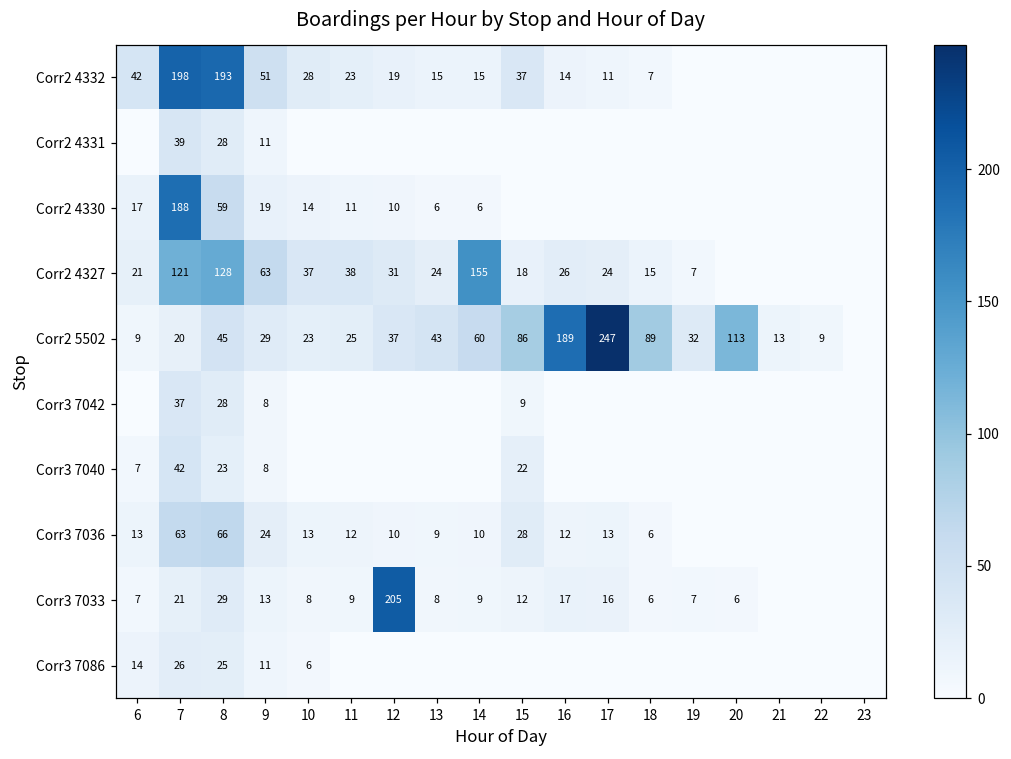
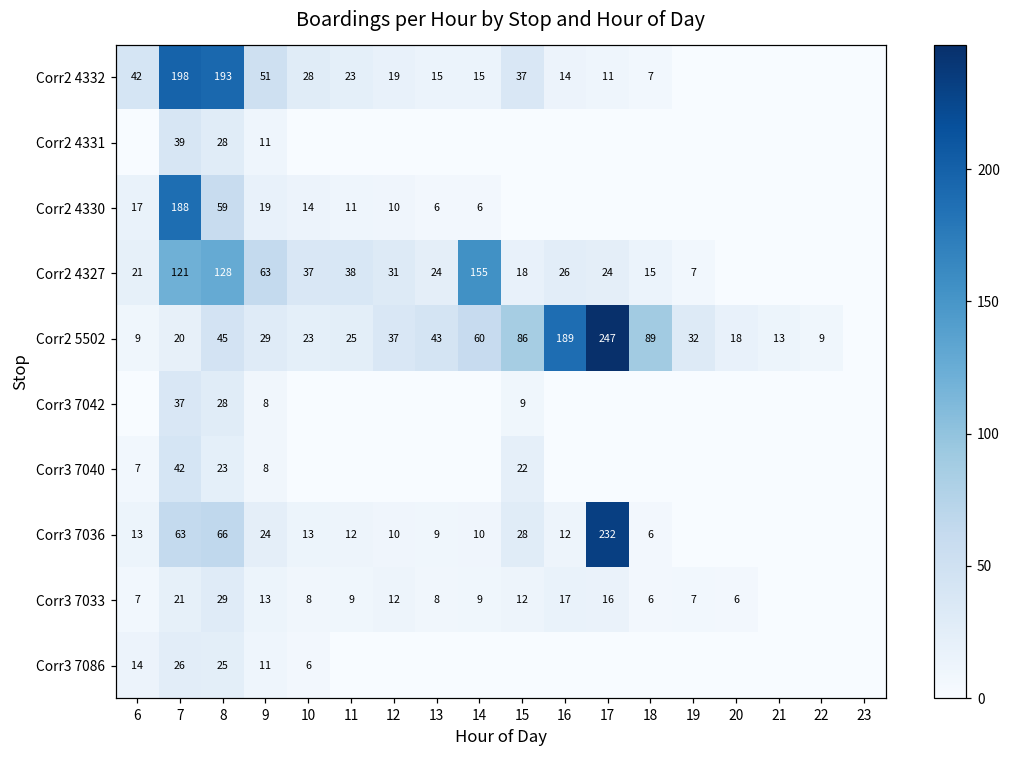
Corr2 5502, 20: 113 -> 18
Corr3 7036, 17: 13 -> 232
Corr3 7033, 12: 205 -> 12
